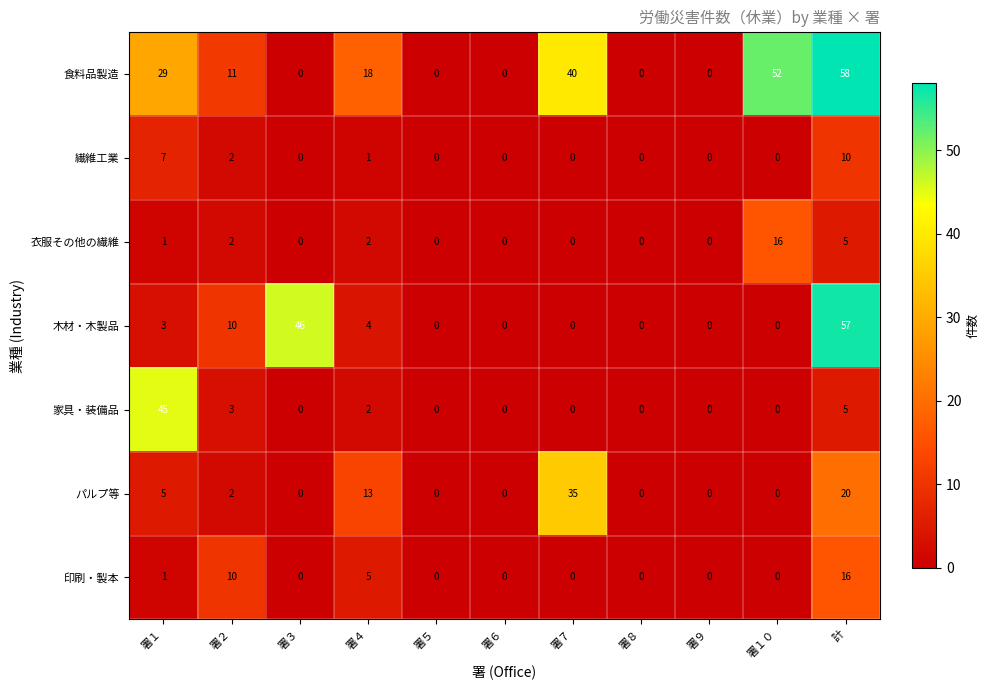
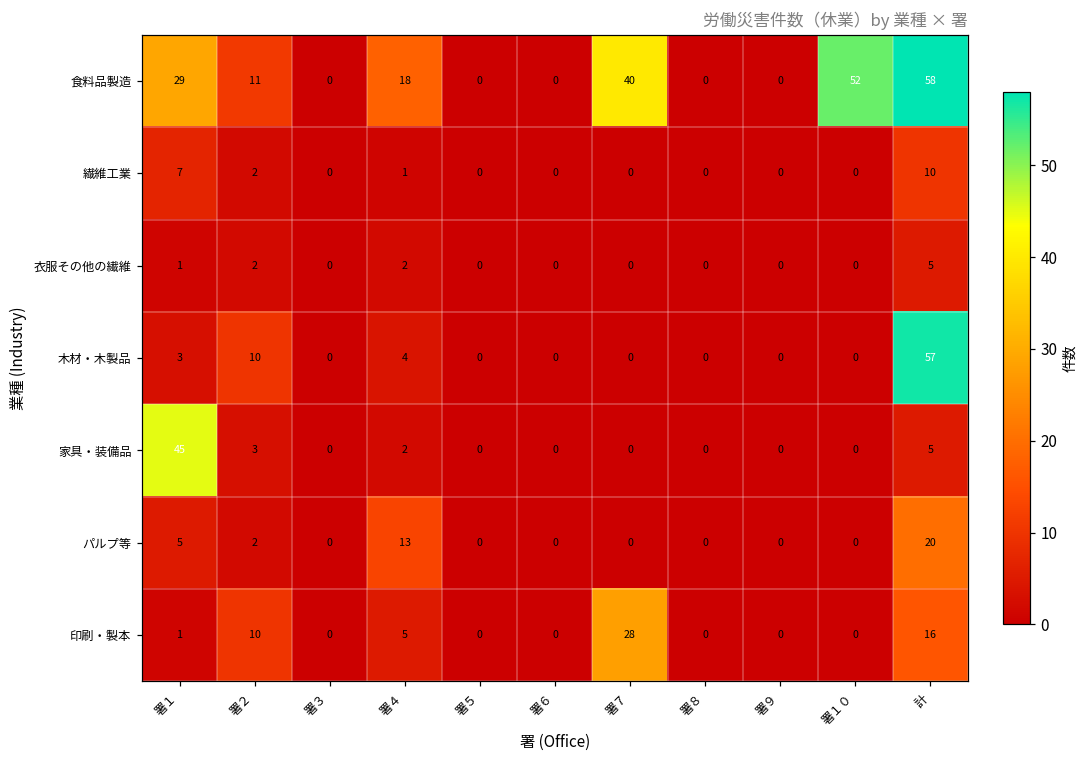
衣服その他の繊維, 署１０: 16 -> 0
木材・木製品, 署３: 46 -> 0
パルプ等, 署７: 35 -> 0
印刷・製本, 署７: 0 -> 28
